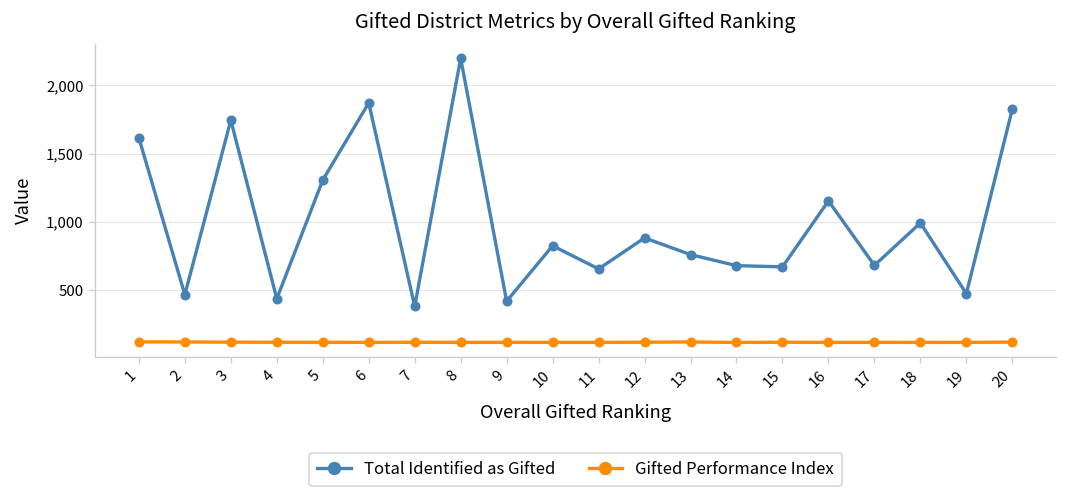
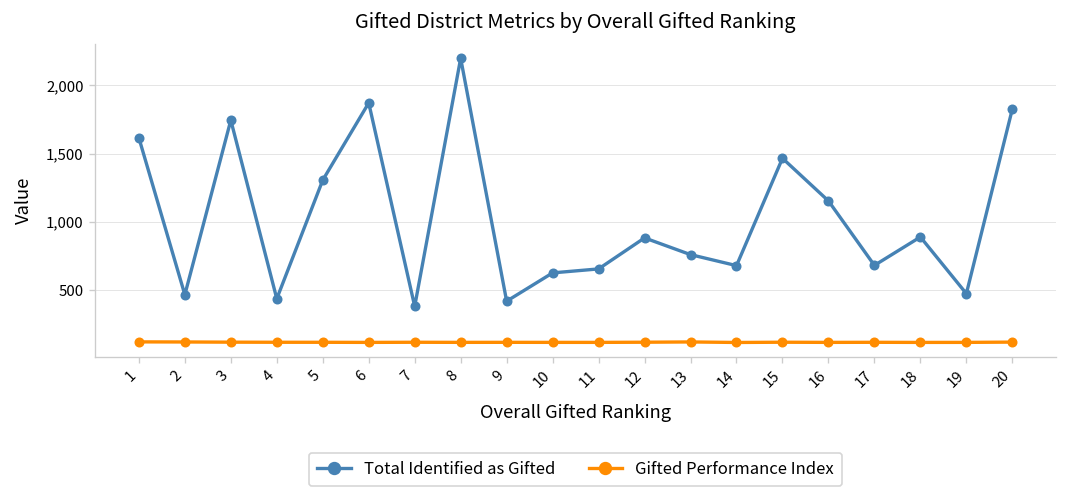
Total Identified as Gifted, 10: 830 -> 630
Total Identified as Gifted, 15: 670 -> 1,470
Total Identified as Gifted, 18: 990 -> 890
